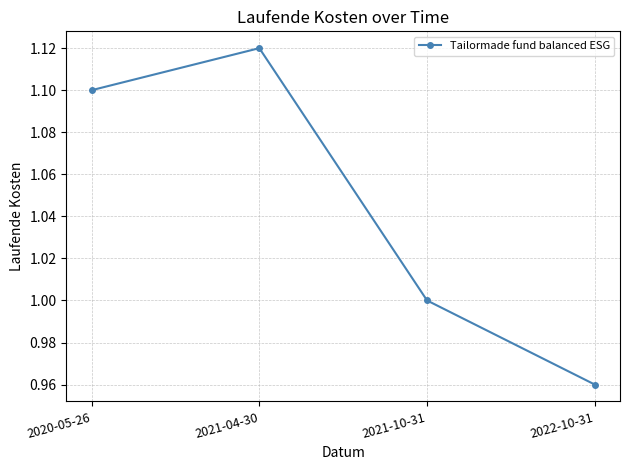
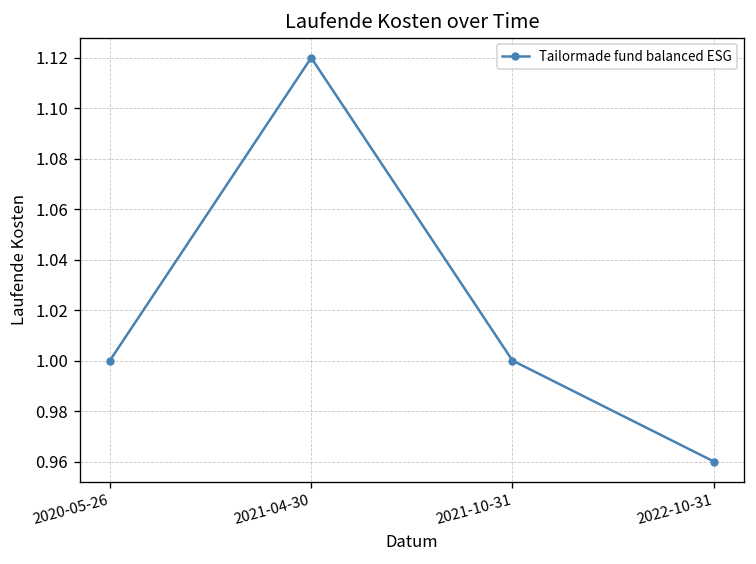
2020-05-26: 1.1 -> 1.0
